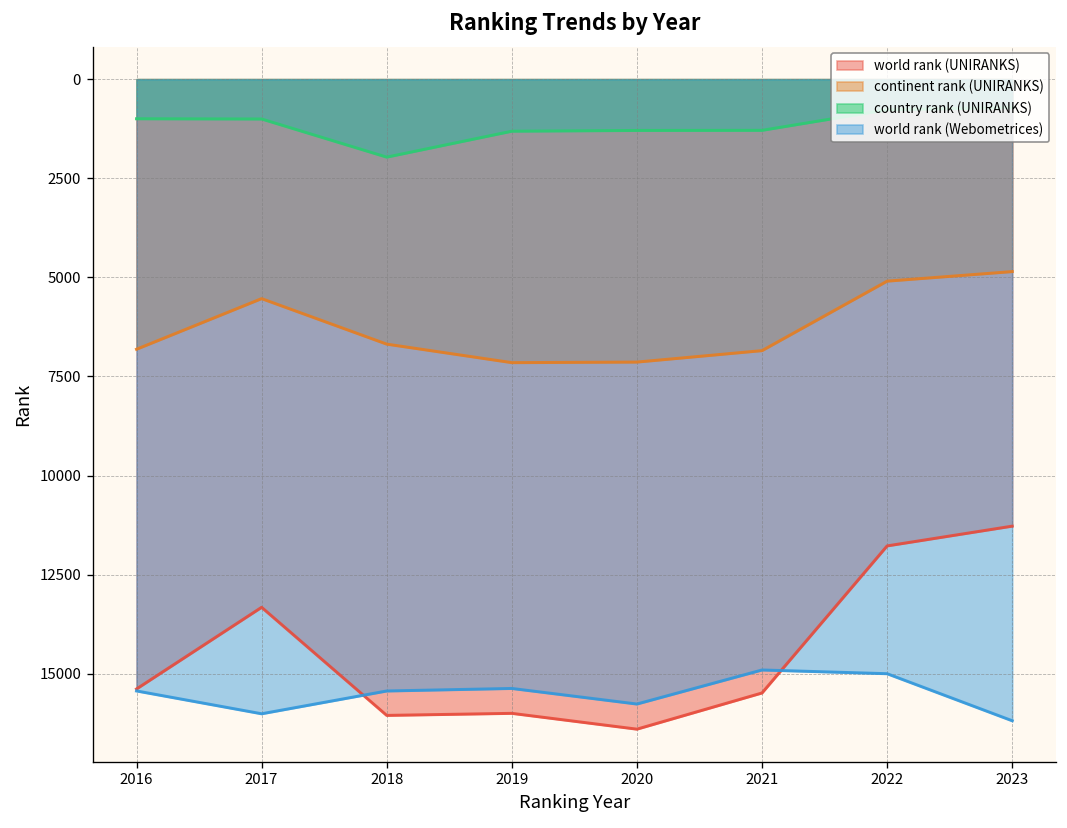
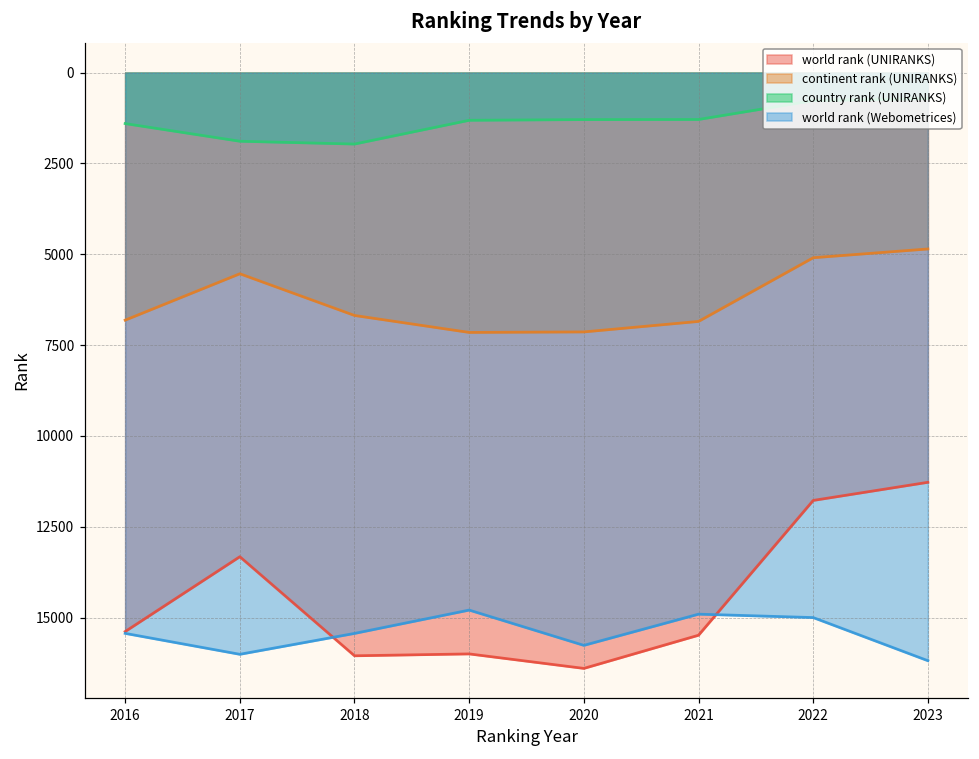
country rank (UNIRANKS), 2016: 1000 -> 1400
country rank (UNIRANKS), 2017: 1000 -> 1900
world rank (Webometrices), 2019: 15400 -> 14800
